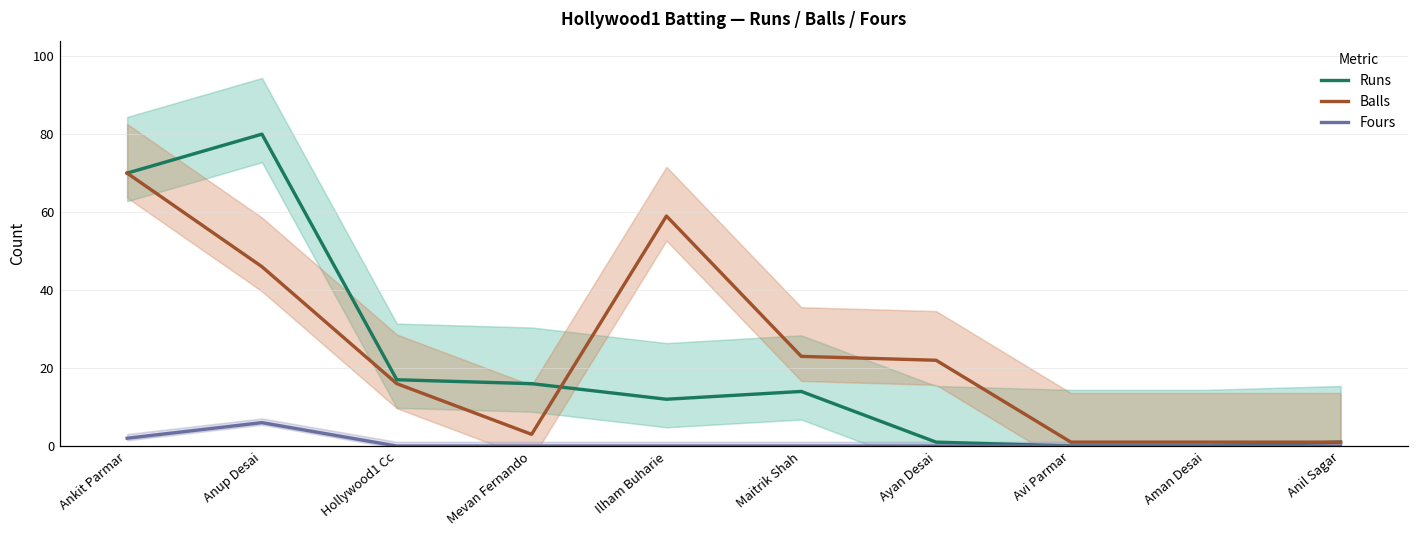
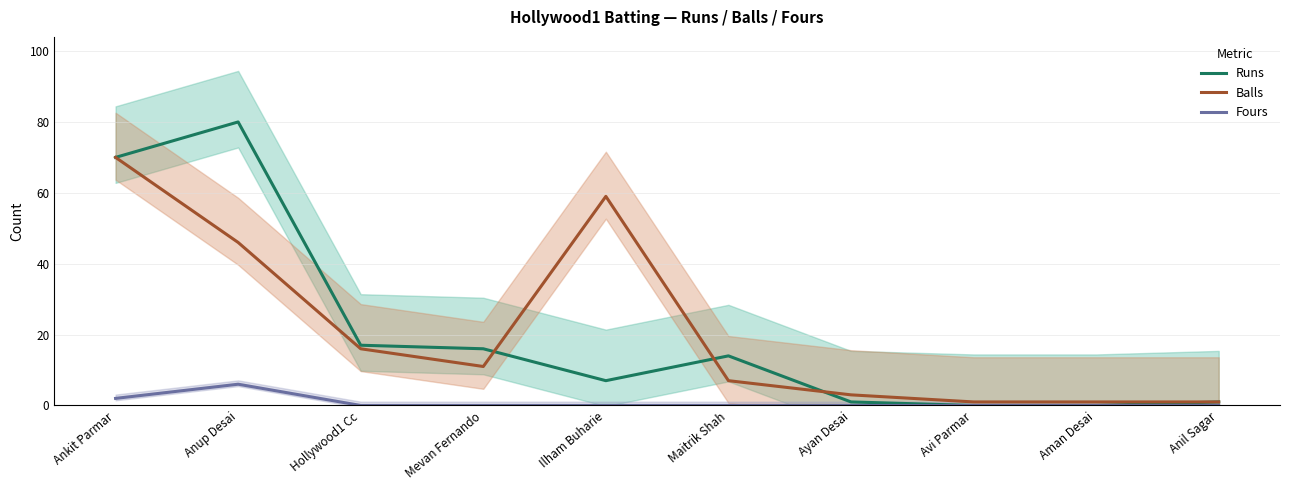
Balls, Mevan Fernando: 3 -> 11
Runs, Ilham Buharie: 12 -> 7
Balls, Maitrik Shah: 23 -> 7
Balls, Ayan Desai: 22 -> 3
